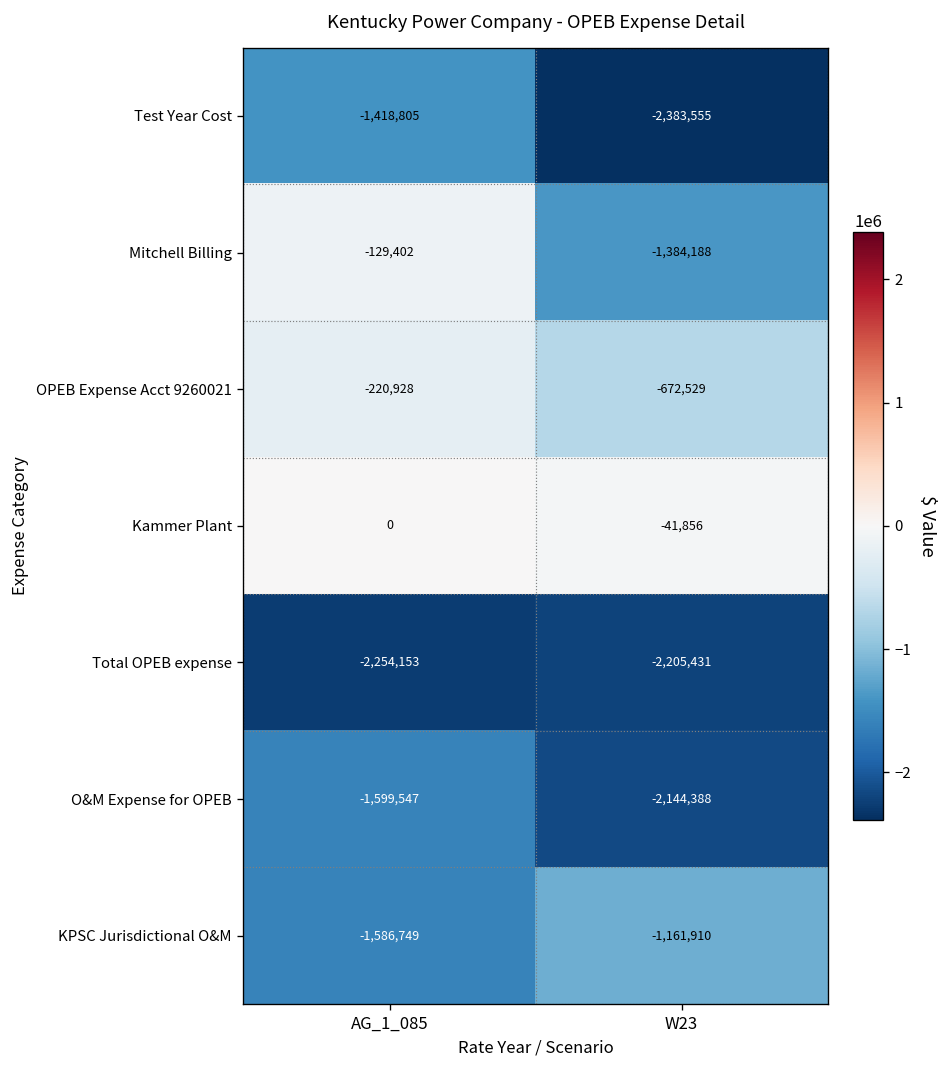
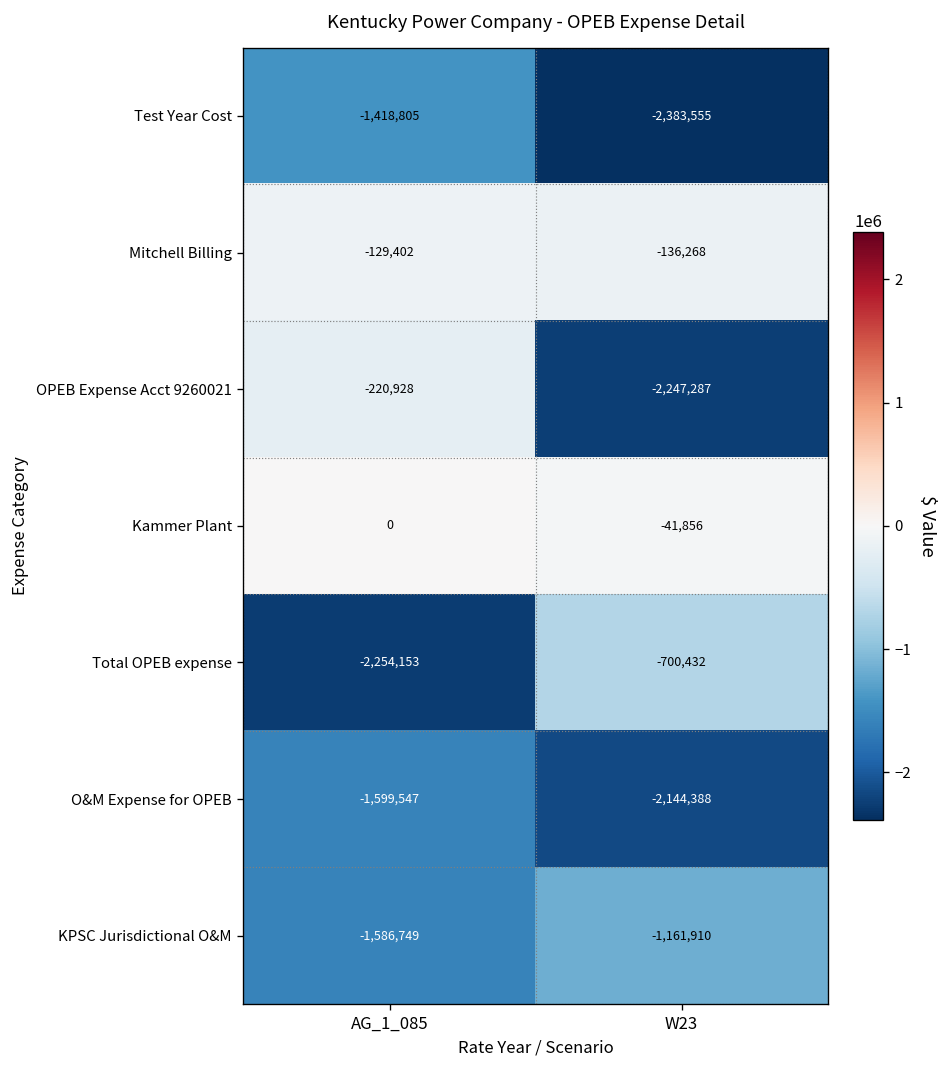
Mitchell Billing, W23: -1,384,188 -> -136,268
OPEB Expense Acct 9260021, W23: -672,529 -> -2,247,287
Total OPEB expense, W23: -2,205,431 -> -700,432
